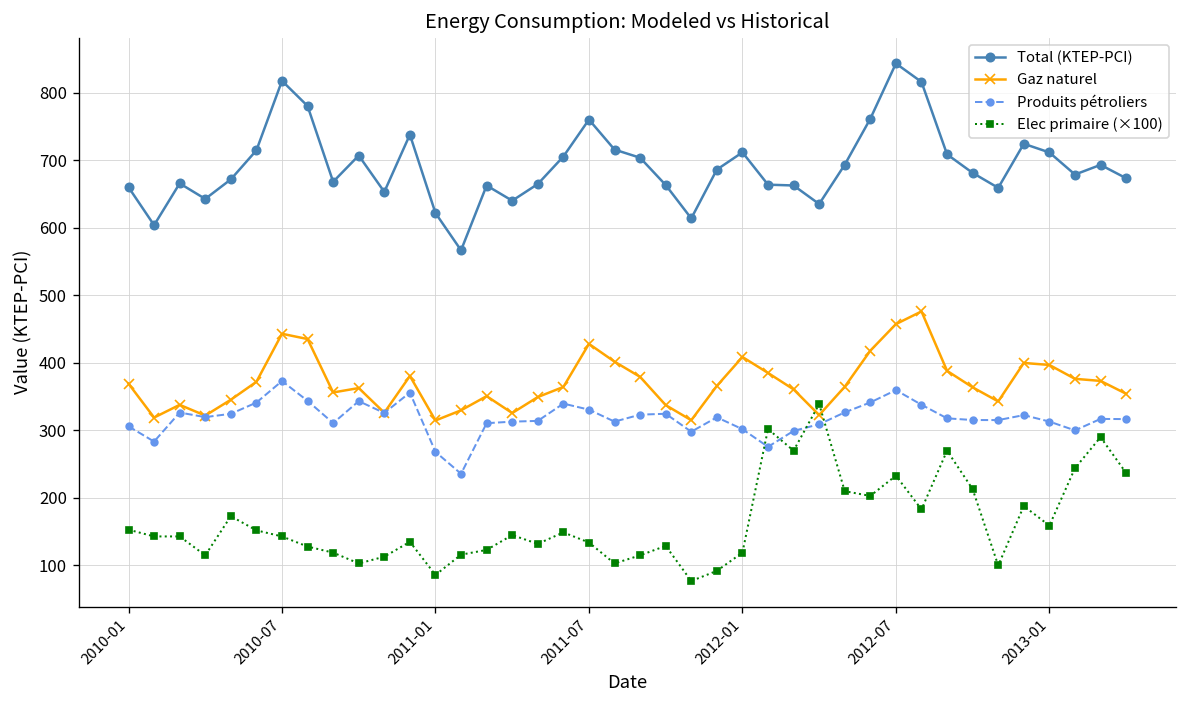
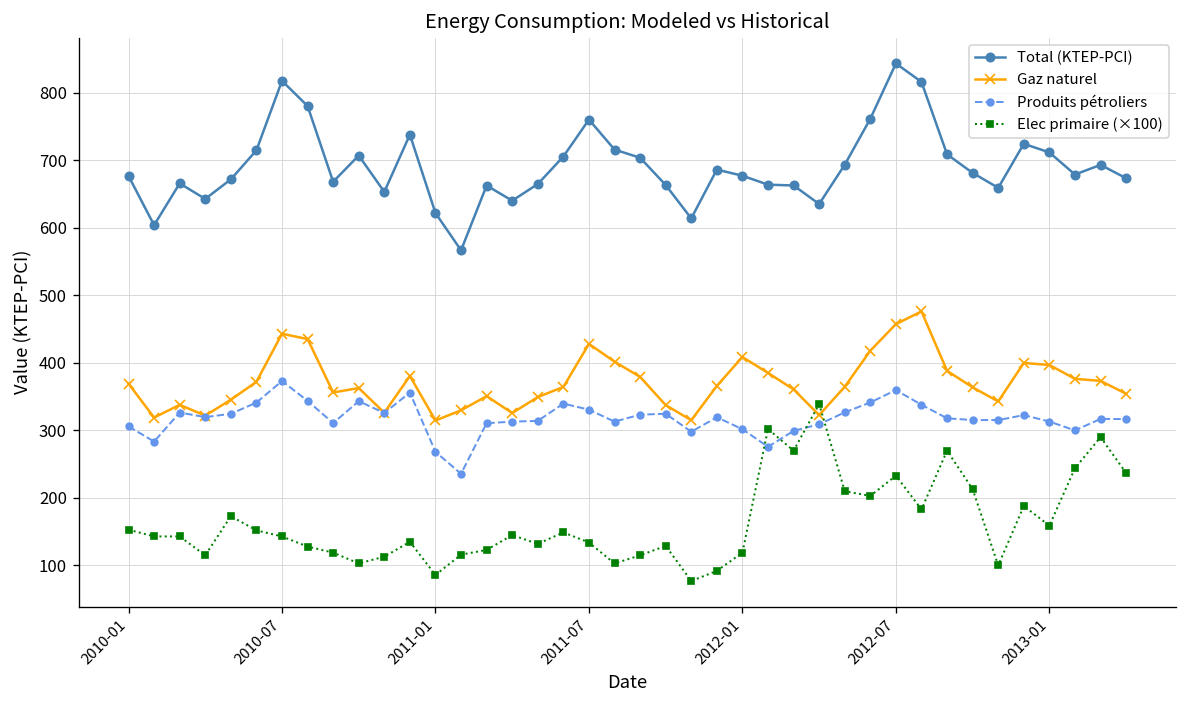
Total (KTEP-PCI), 2010-01: 660 -> 680
Total (KTEP-PCI), 2012-01: 710 -> 680
